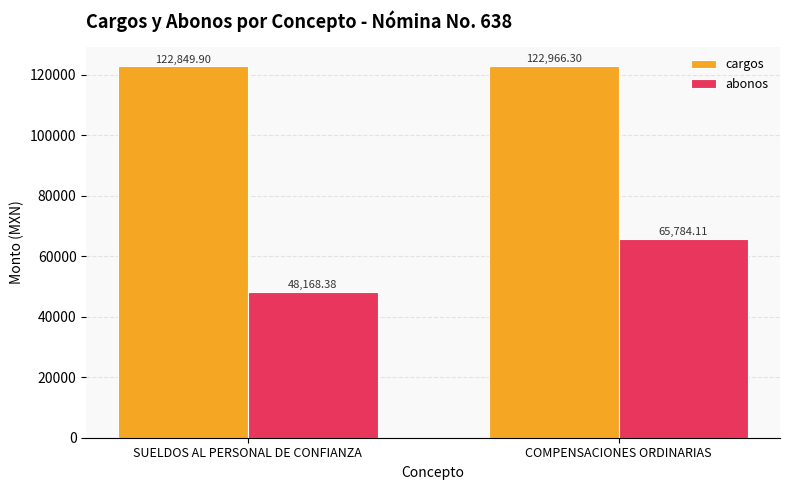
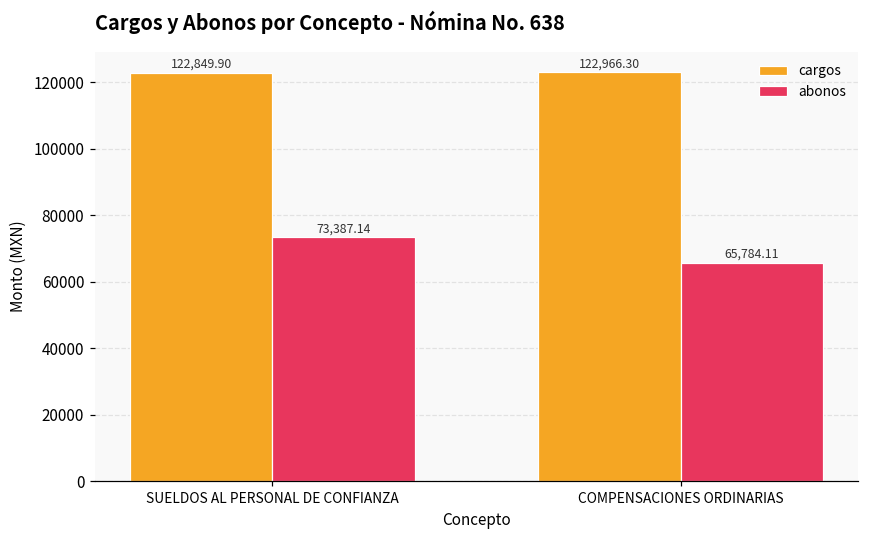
abonos, SUELDOS AL PERSONAL DE CONFIANZA: 48,168.38 -> 73,387.14
